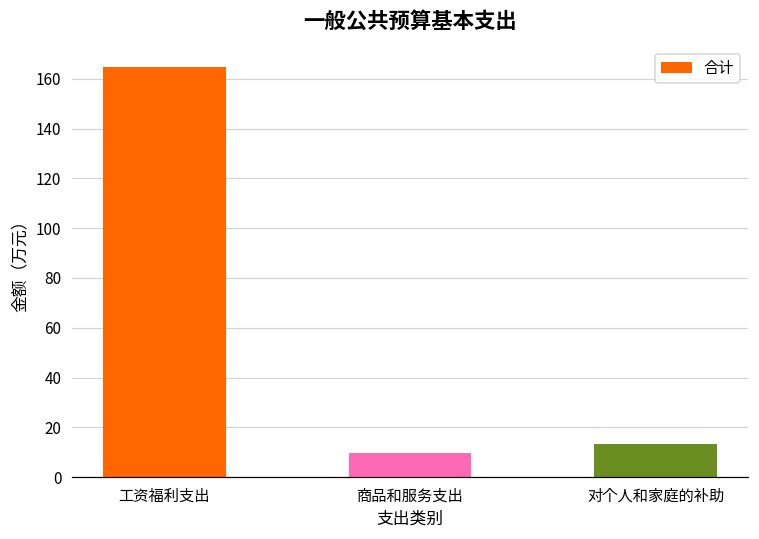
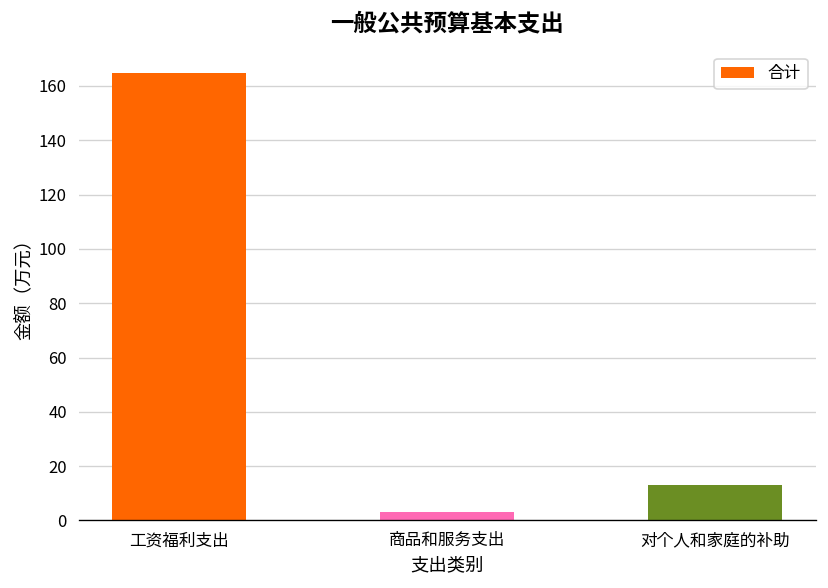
商品和服务支出: 10 -> 3
